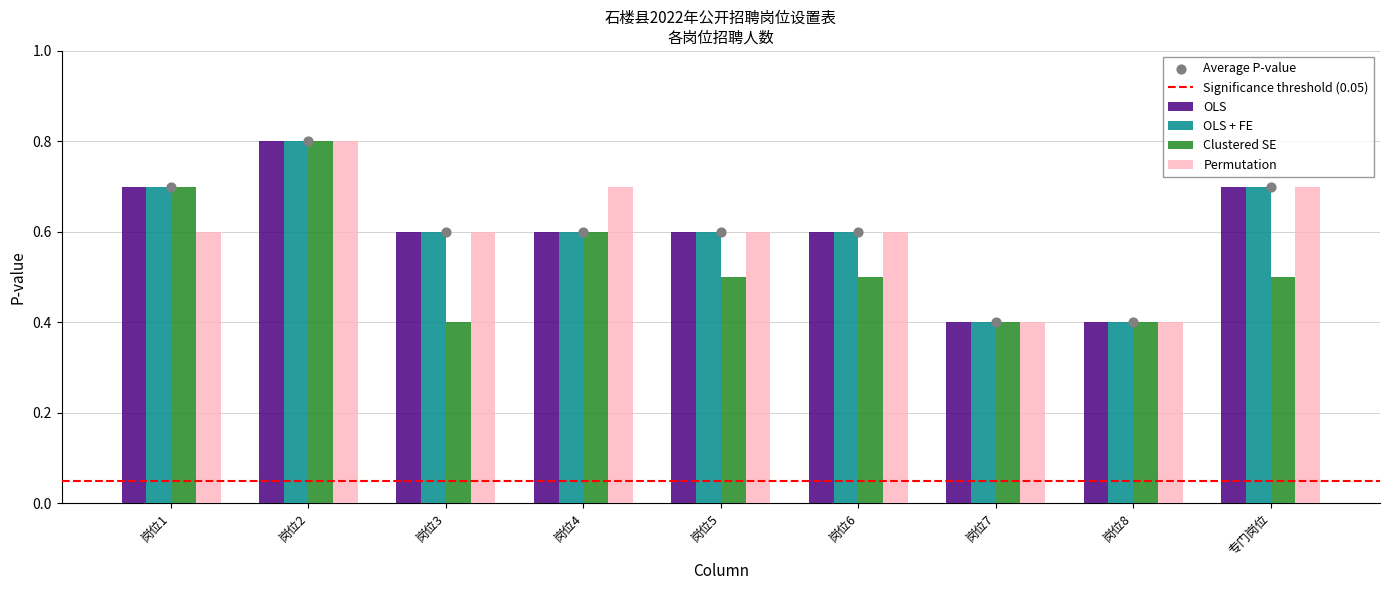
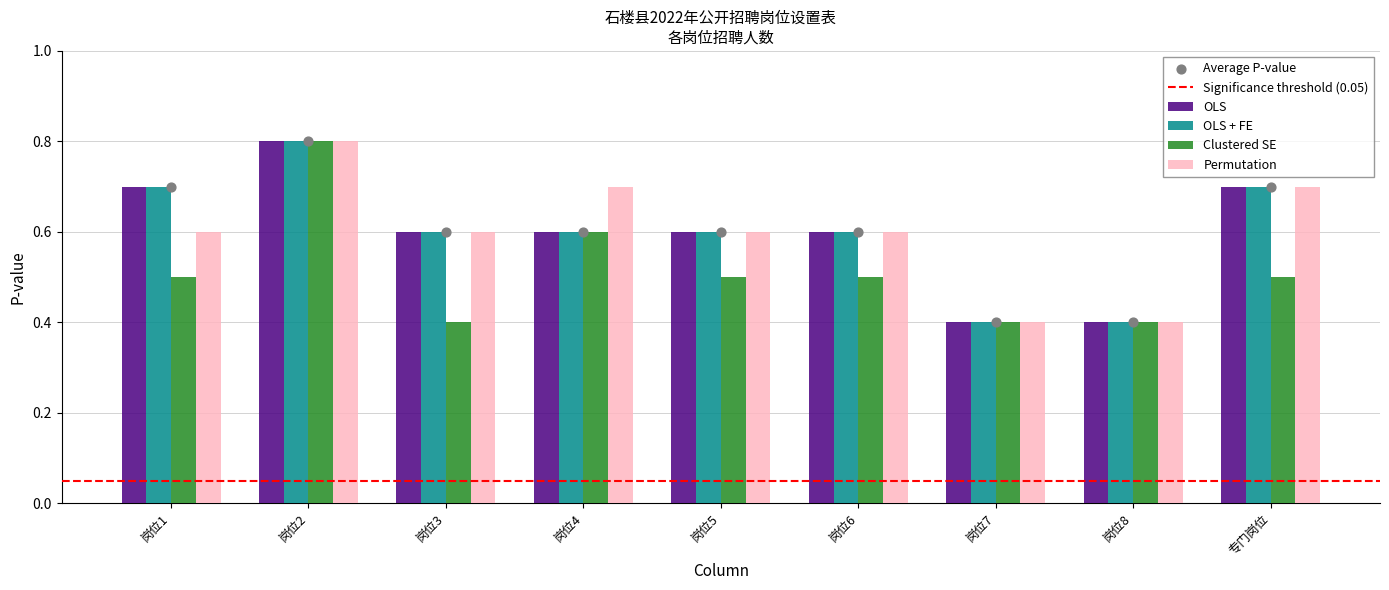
Clustered SE, 岗位1: 0.70 -> 0.50
